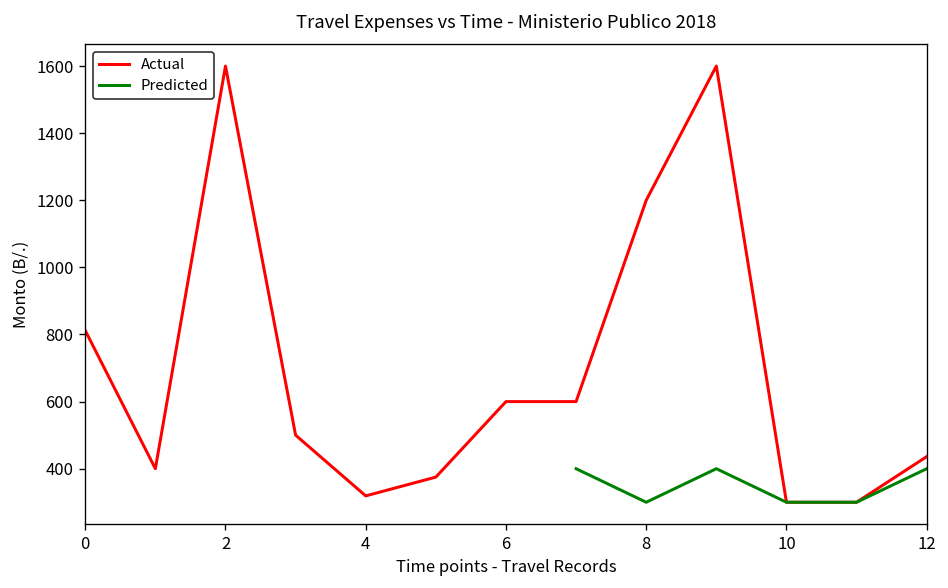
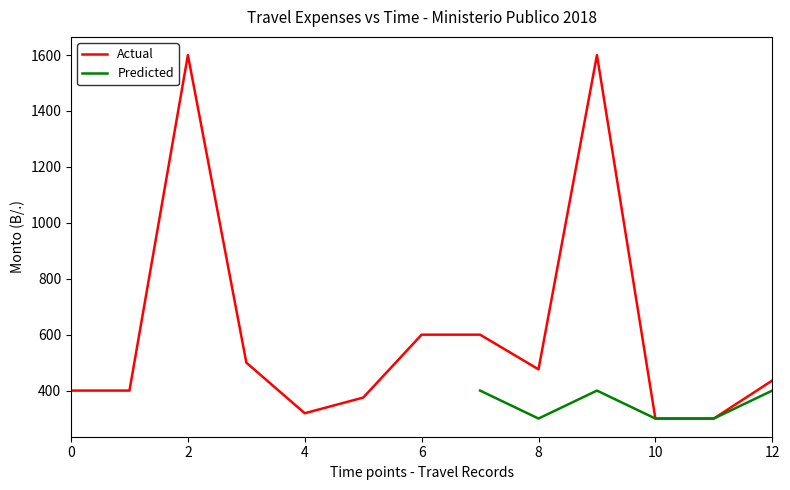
Actual, 0: 810 -> 400
Actual, 8: 1200 -> 480
